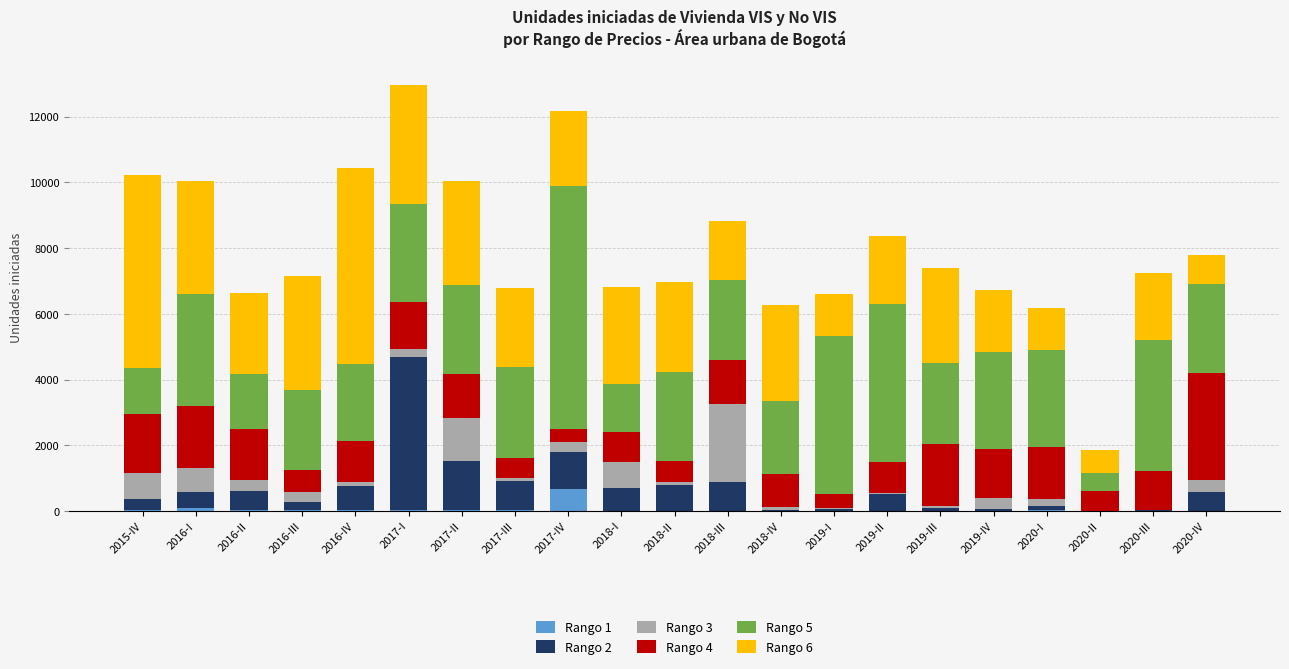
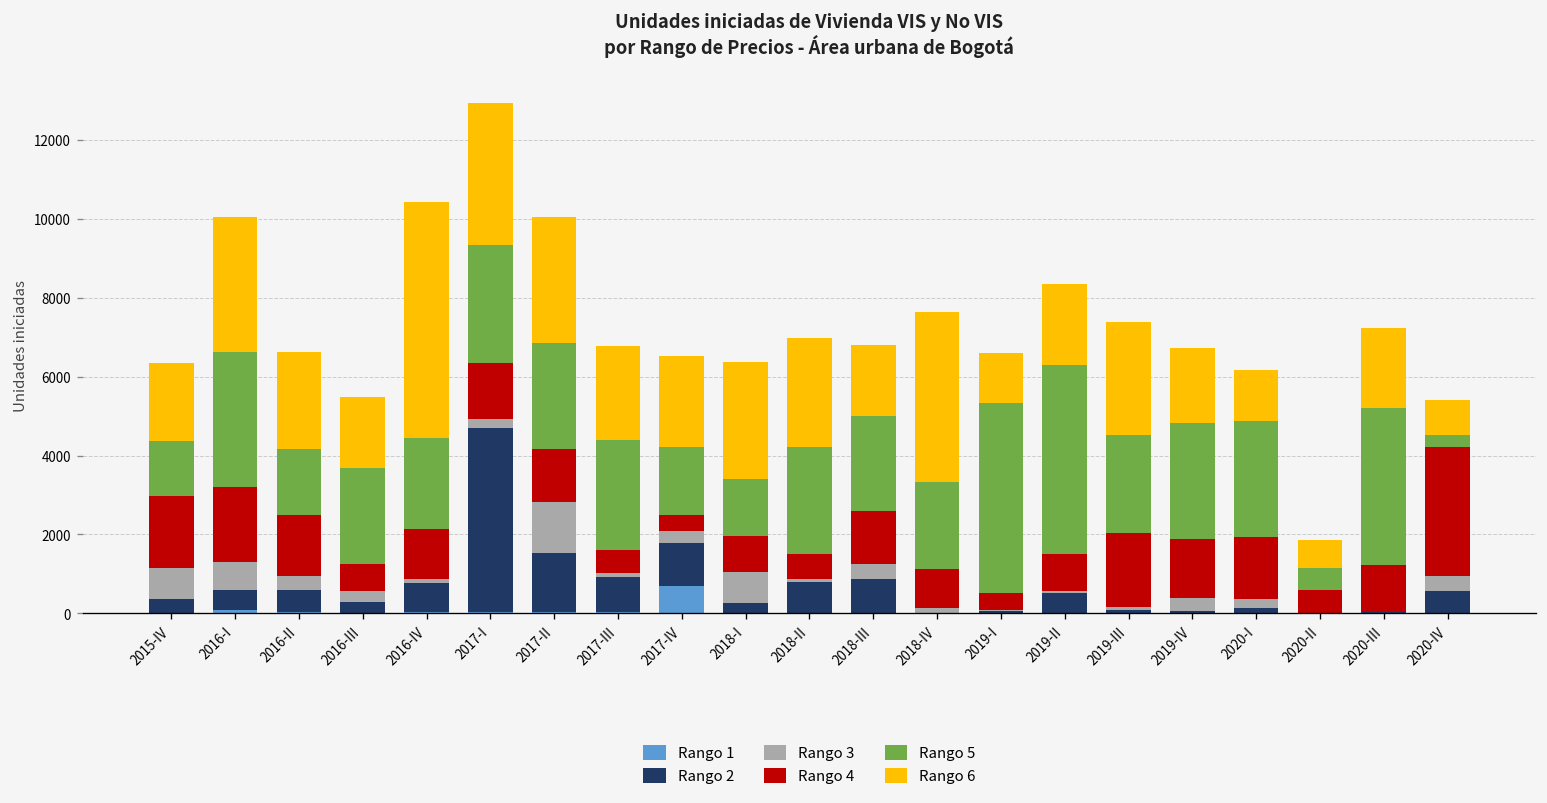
Rango 6, 2015-IV: 5900 -> 2000
Rango 6, 2016-III: 3500 -> 1800
Rango 5, 2017-IV: 7400 -> 1700
Rango 2, 2018-I: 700 -> 300
Rango 3, 2018-III: 2400 -> 400
Rango 6, 2018-IV: 2900 -> 4300
Rango 5, 2020-IV: 2700 -> 300
